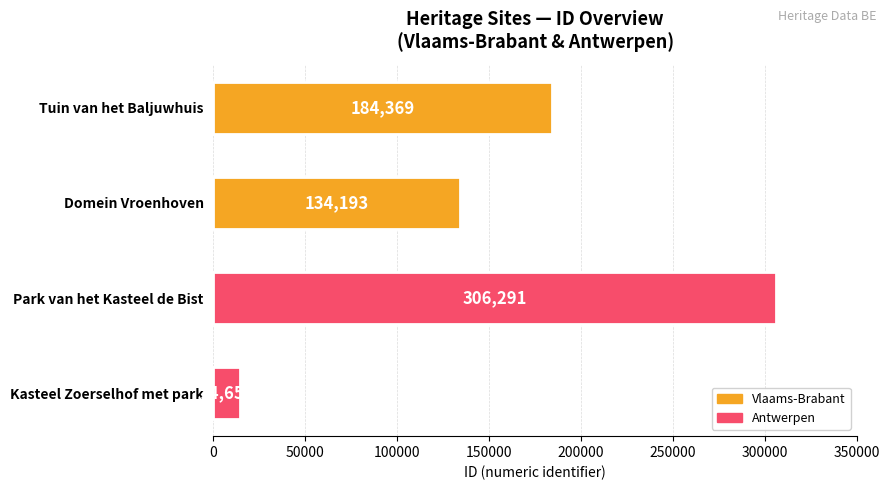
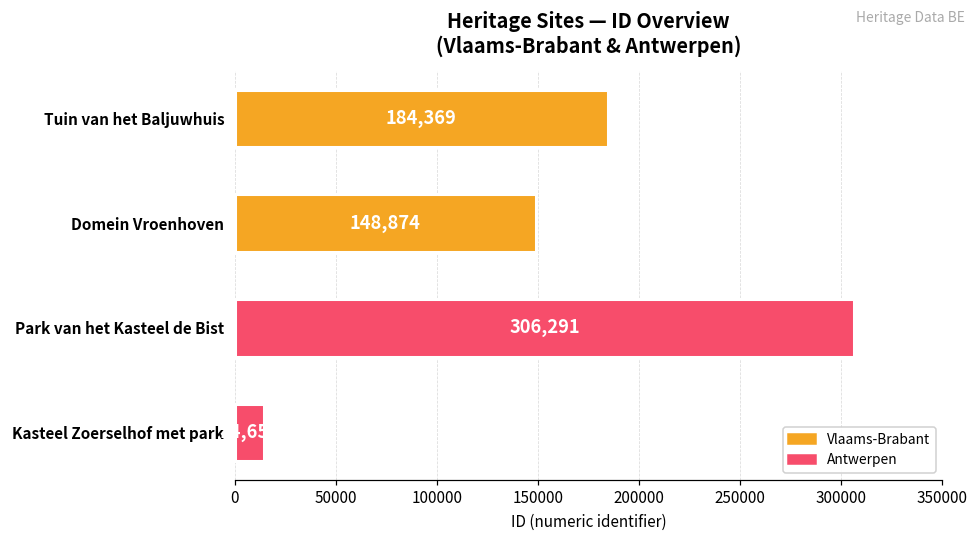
Domein Vroenhoven: 134,193 -> 148,874
